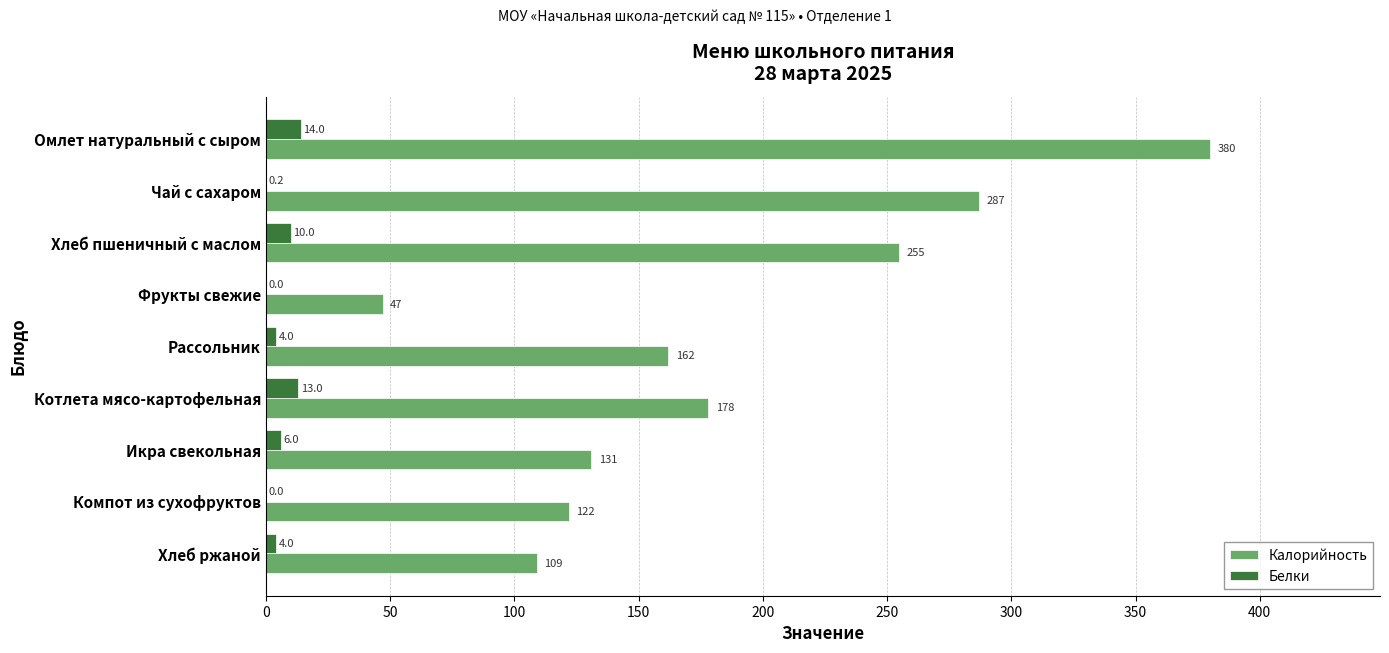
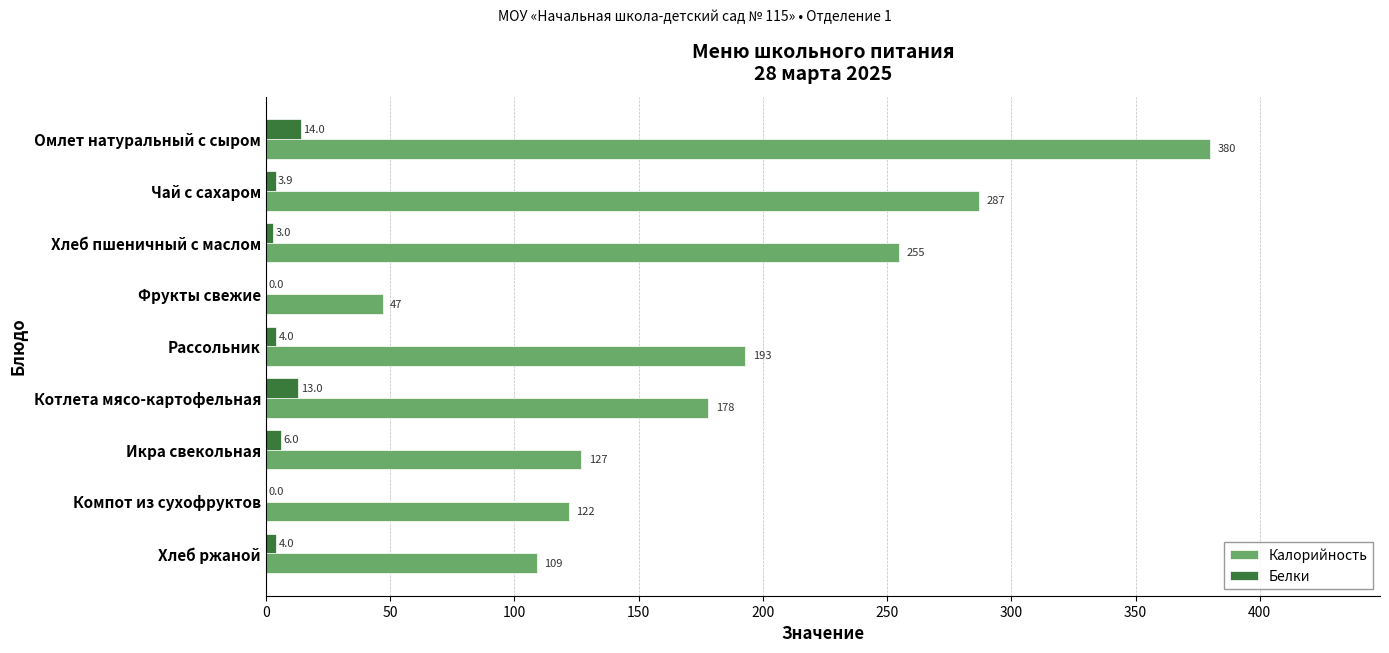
Белки, Чай с сахаром: 0.2 -> 3.9
Белки, Хлеб пшеничный с маслом: 10.0 -> 3.0
Калорийность, Рассольник: 162 -> 193
Калорийность, Икра свекольная: 131 -> 127
